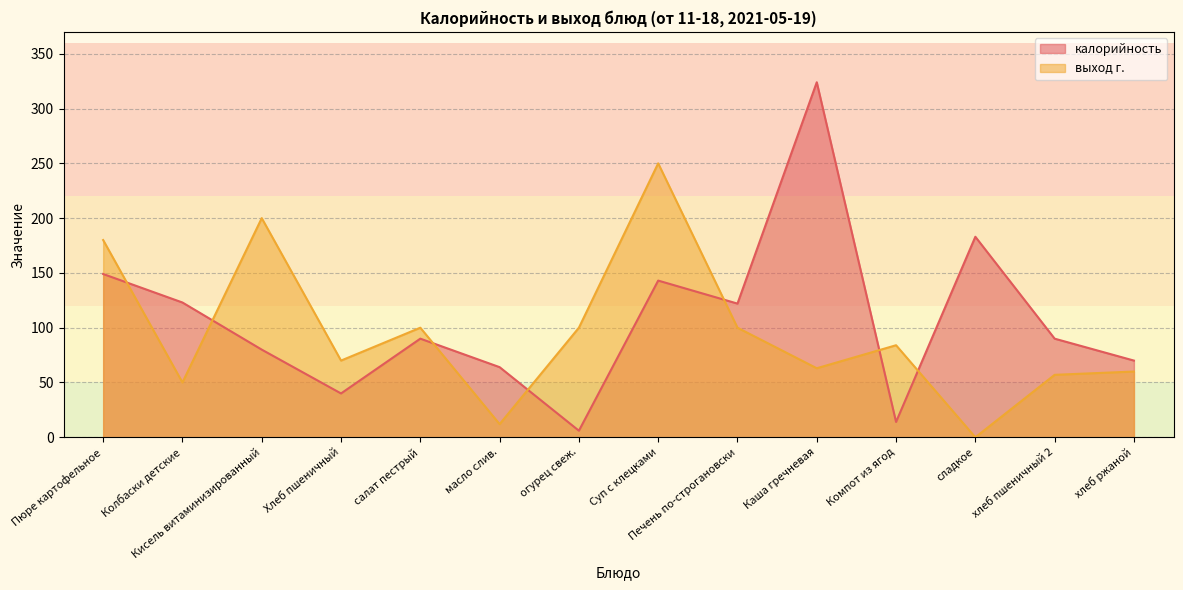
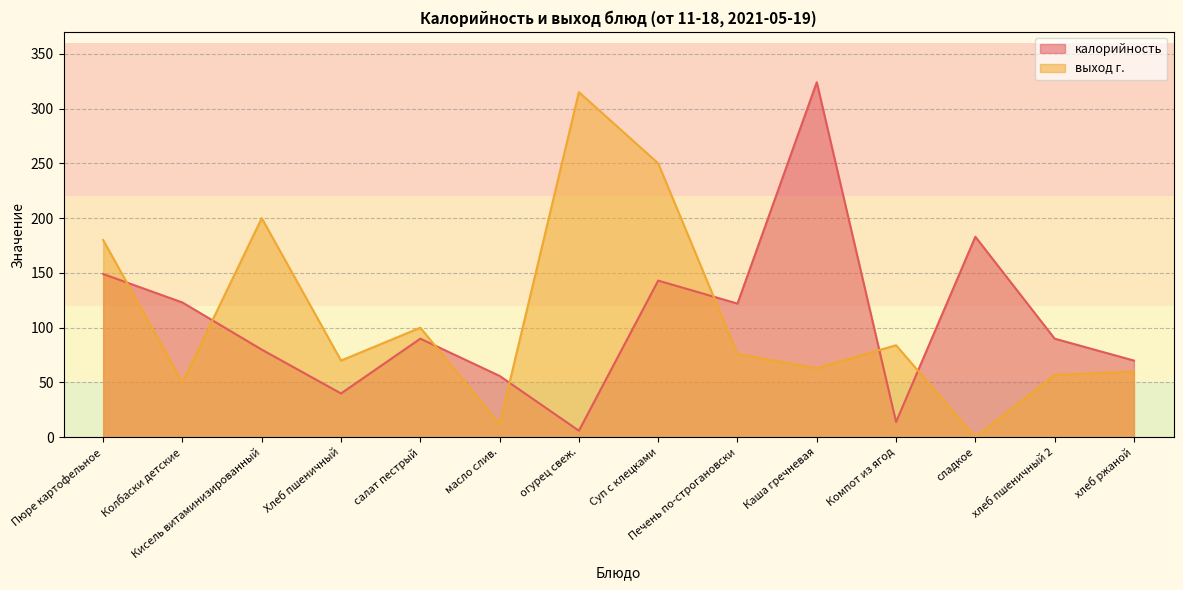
калорийность, масло слив.: 64 -> 56
выход г., огурец свеж.: 100 -> 315
выход г., Печень по-строгановски: 100 -> 76
